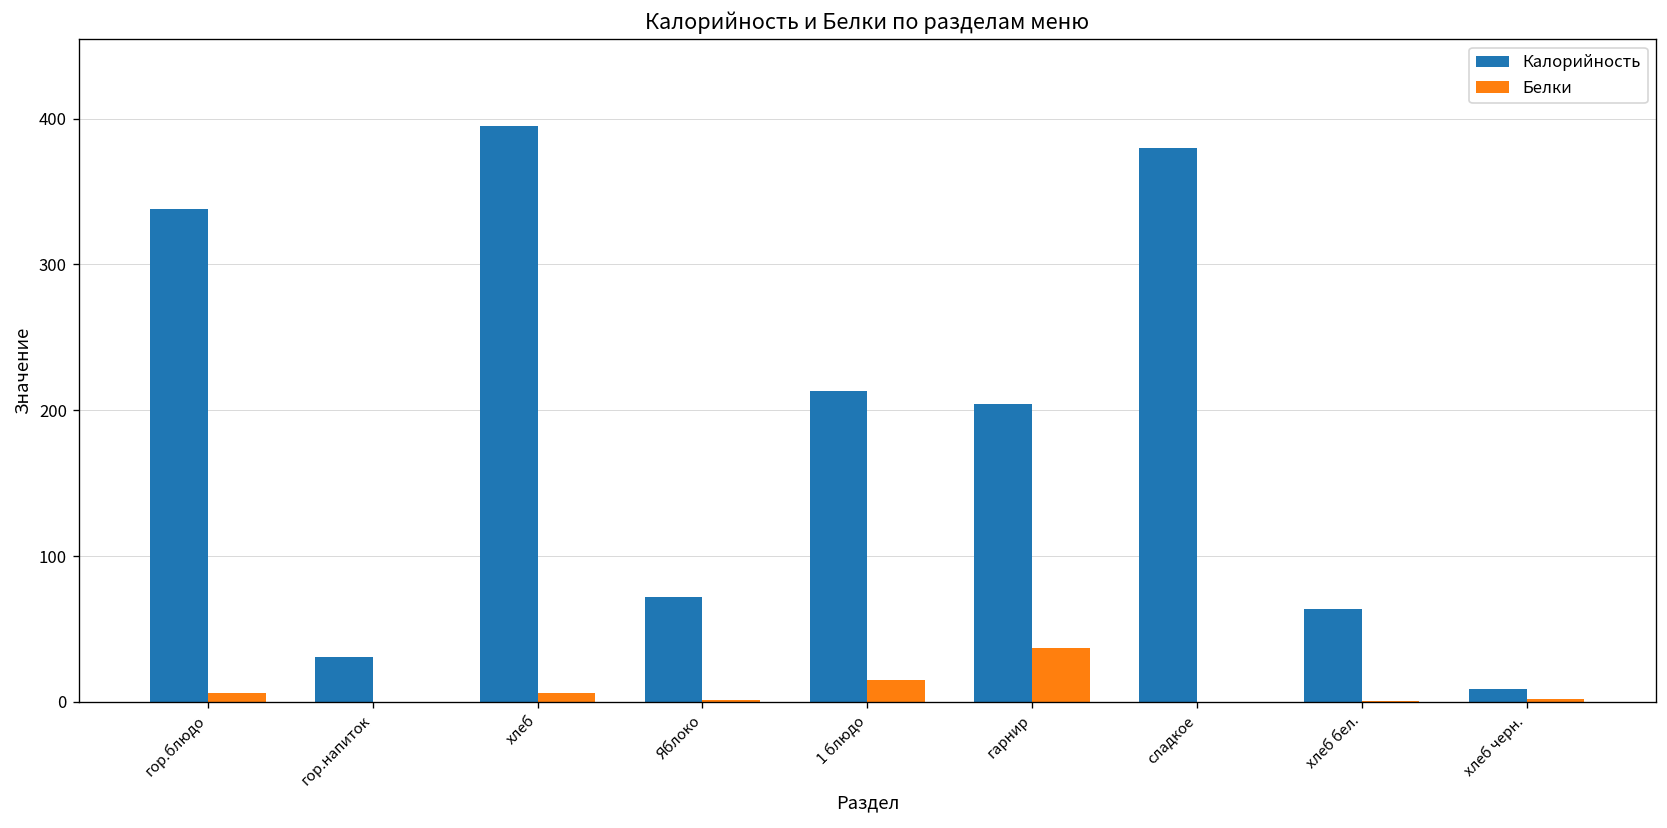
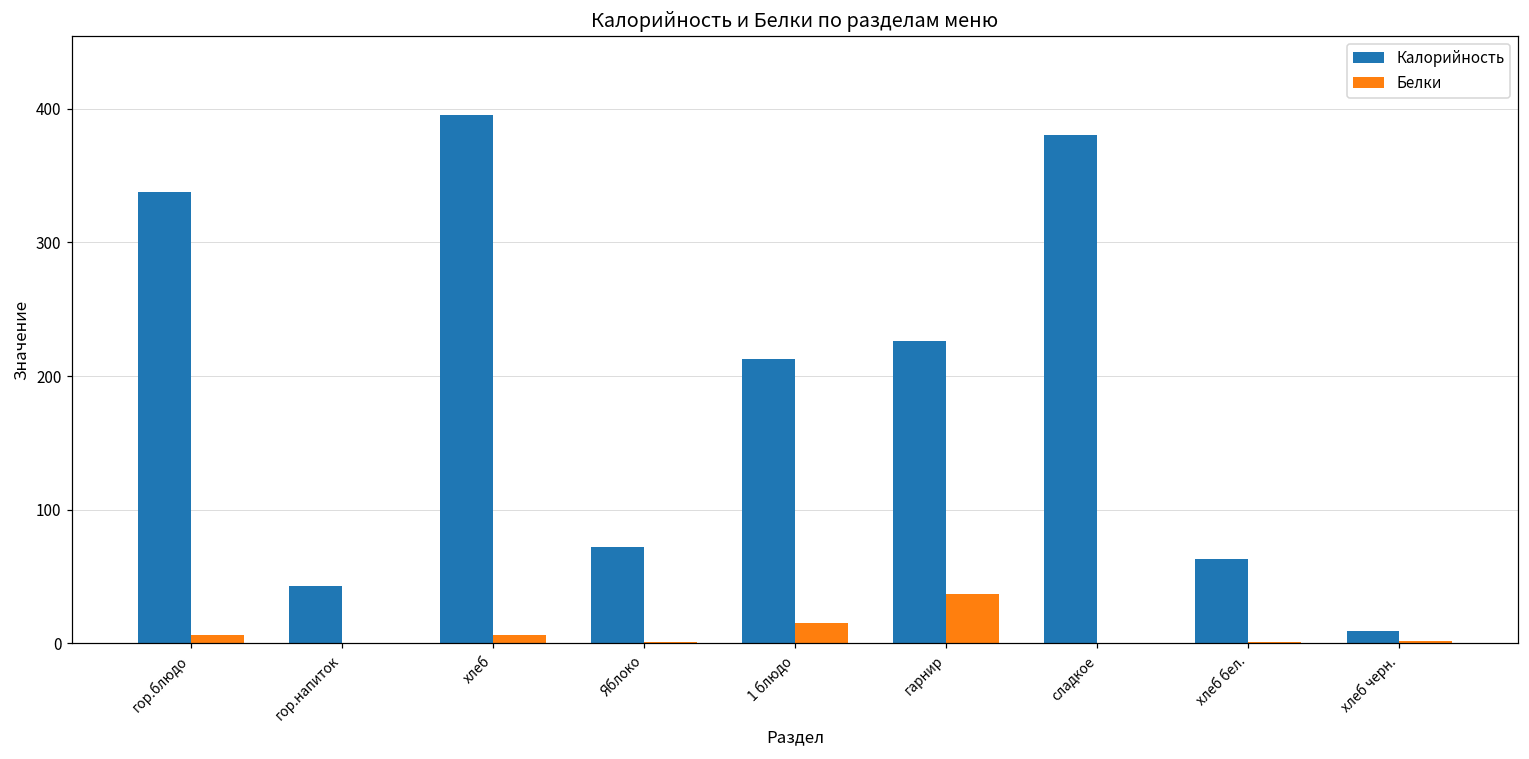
Калорийность, гор.напиток: 31 -> 43
Калорийность, гарнир: 204 -> 226
